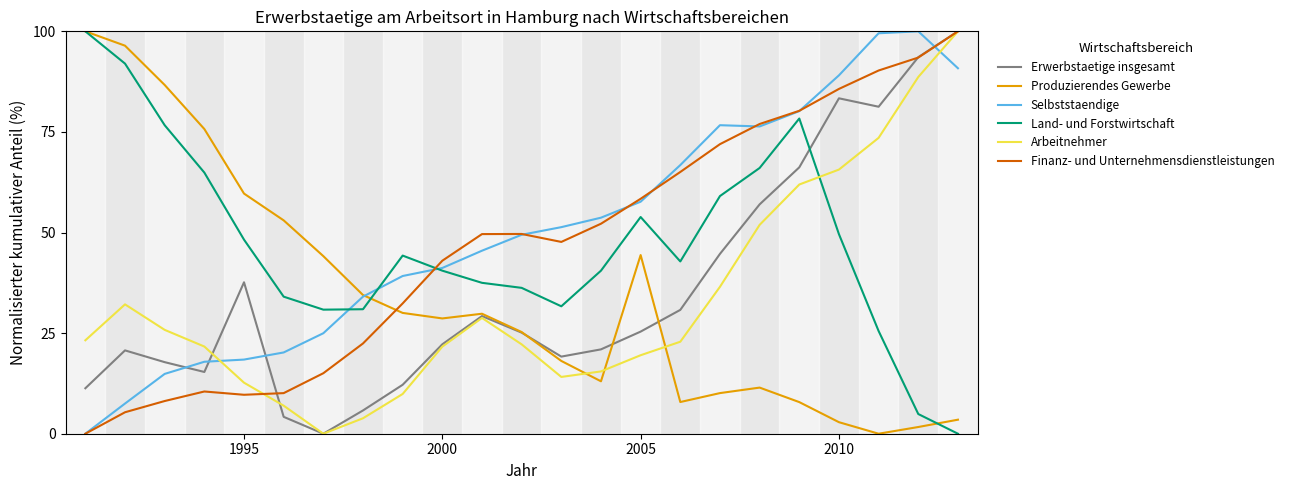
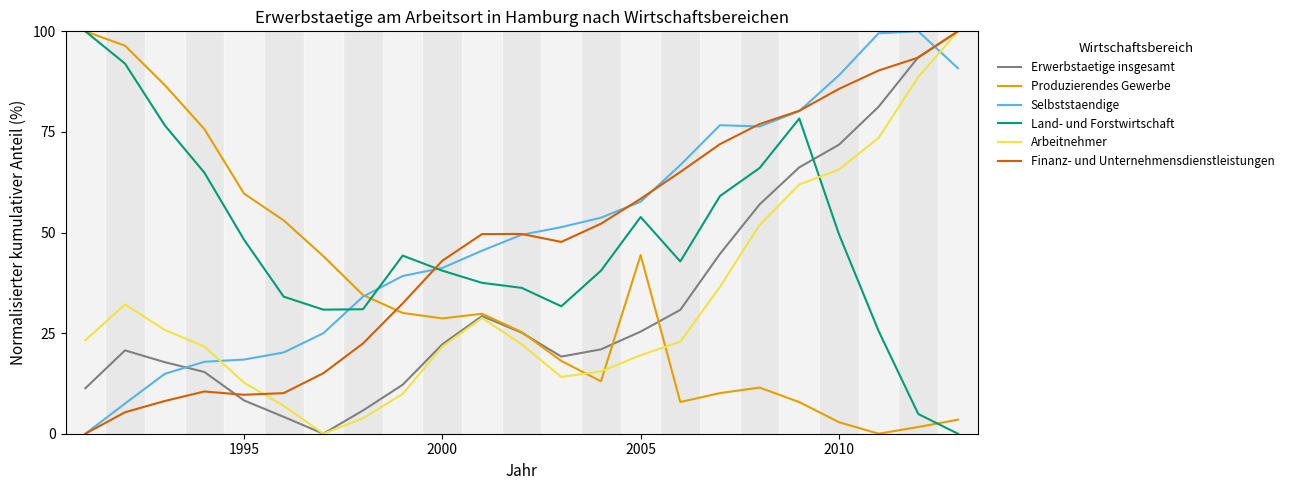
Erwerbstaetige insgesamt, 1995: 38 -> 8
Erwerbstaetige insgesamt, 2010: 83 -> 72
